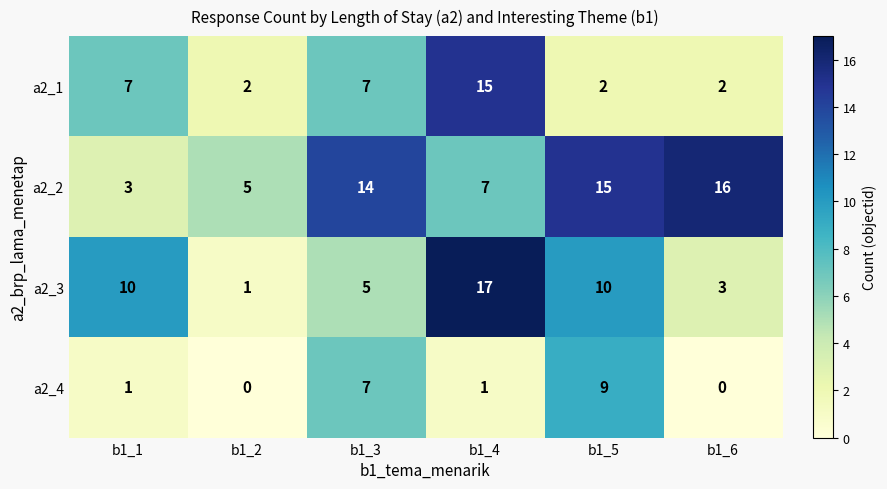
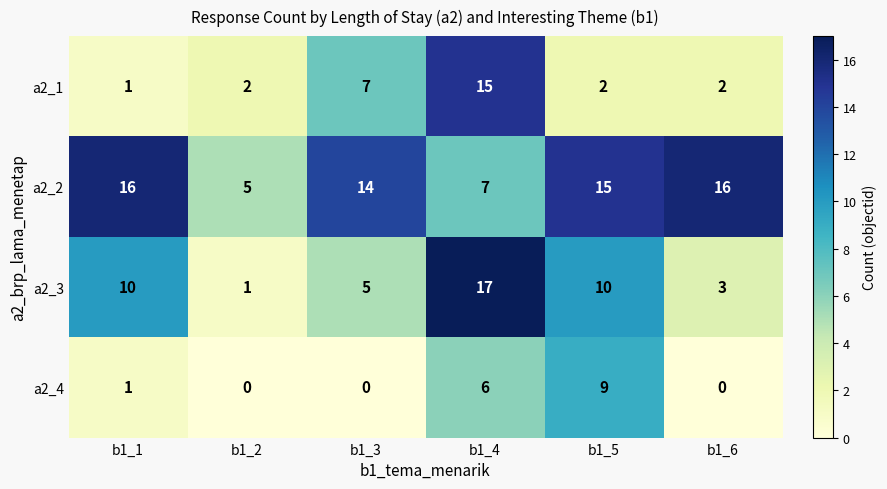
a2_1, b1_1: 7 -> 1
a2_2, b1_1: 3 -> 16
a2_4, b1_3: 7 -> 0
a2_4, b1_4: 1 -> 6
